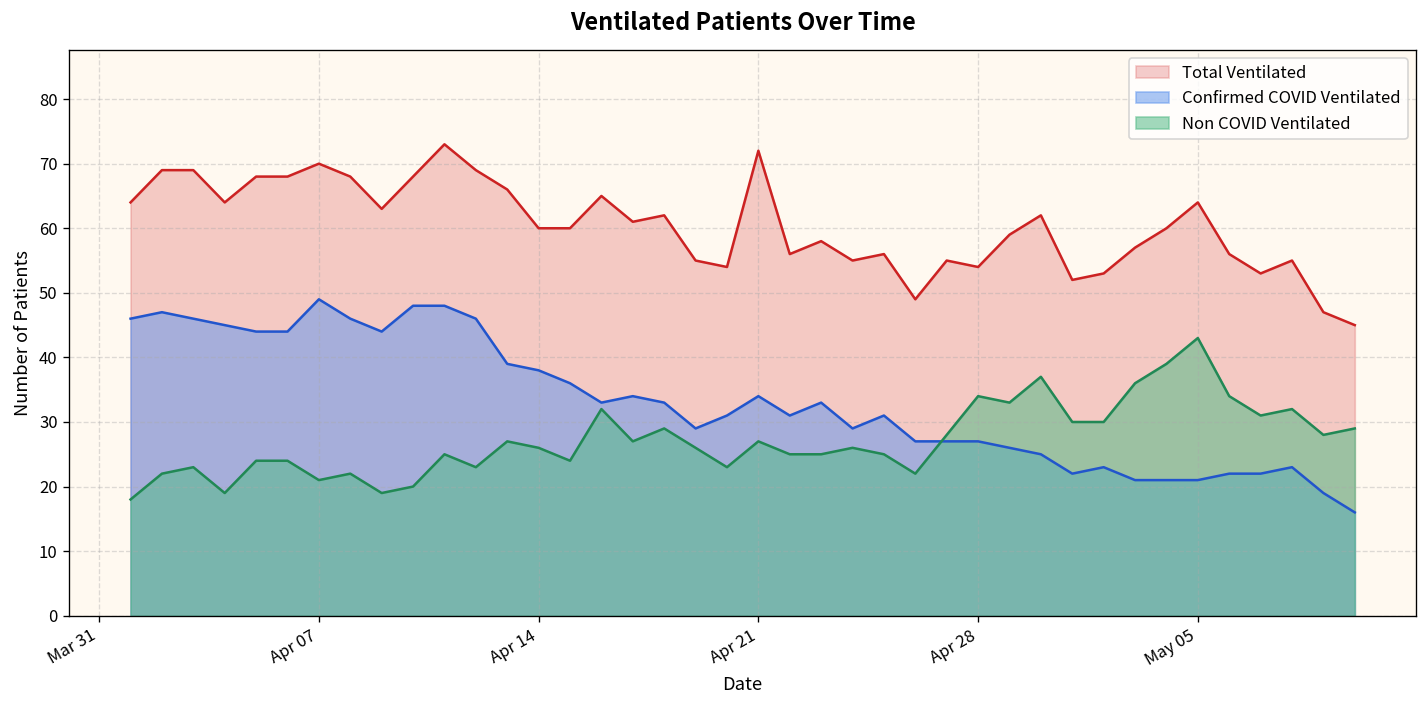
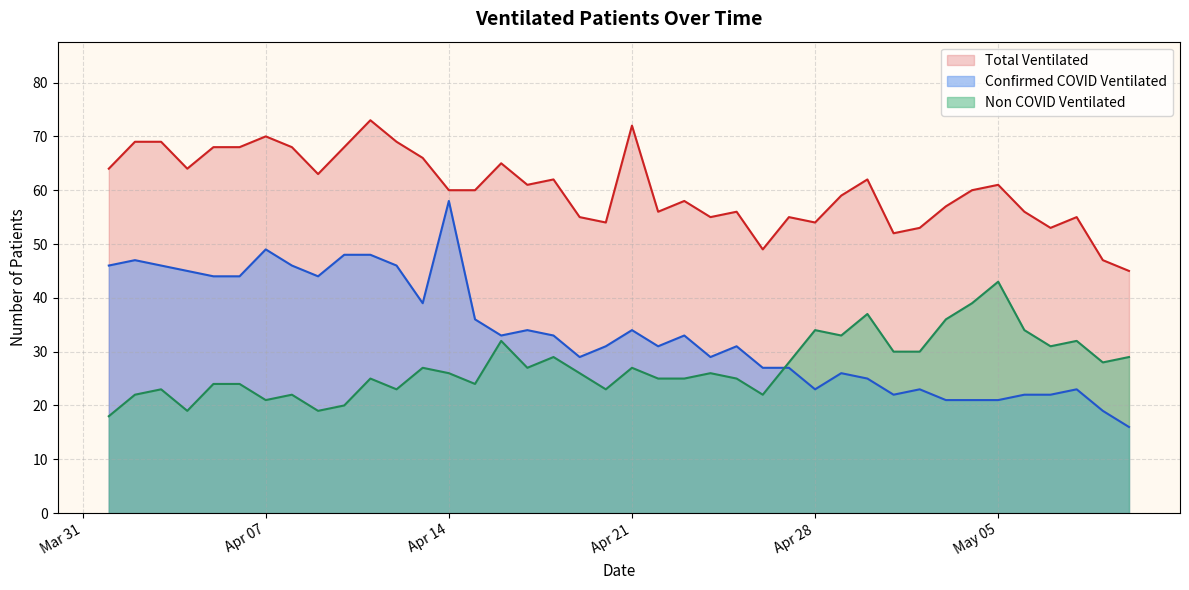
Confirmed COVID Ventilated, Apr 14: 38 -> 58
Confirmed COVID Ventilated, Apr 28: 27 -> 23
Total Ventilated, May 05: 64 -> 61
